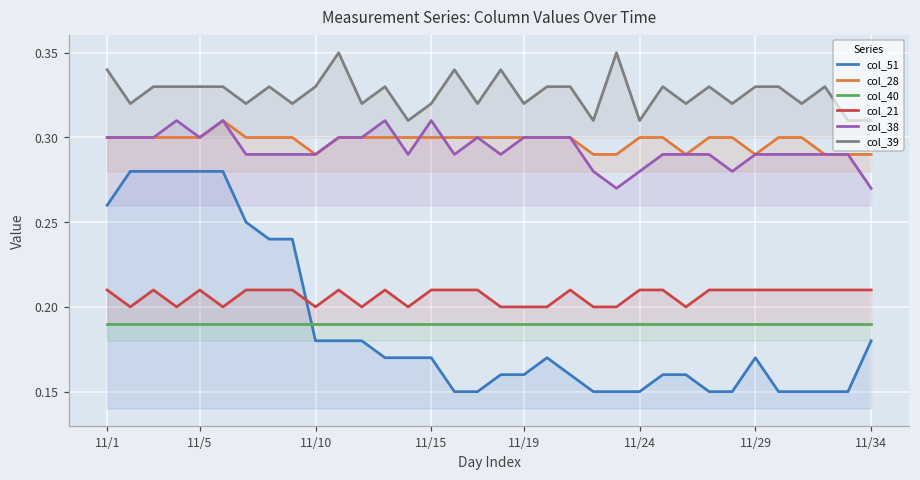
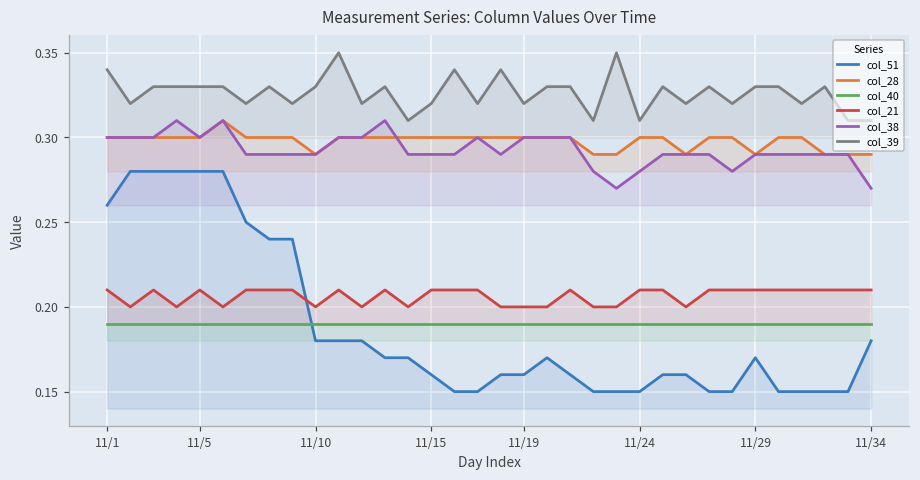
col_51, 11/15: 0.17 -> 0.16
col_38, 11/15: 0.31 -> 0.29
